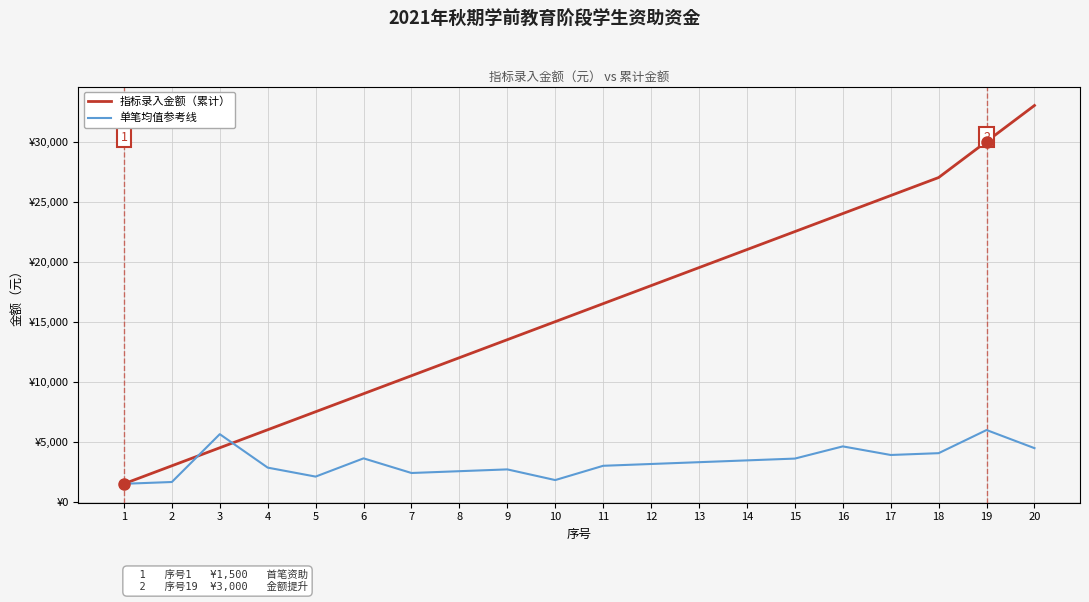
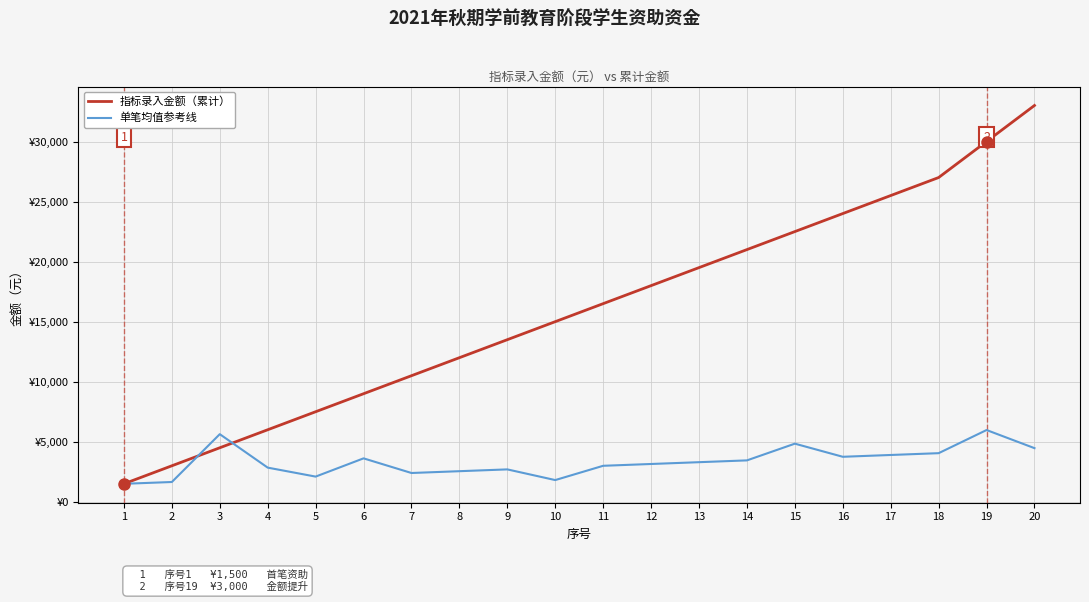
单笔均值参考线, 15: ¥3,600 -> ¥4,800
单笔均值参考线, 16: ¥4,600 -> ¥3,800
